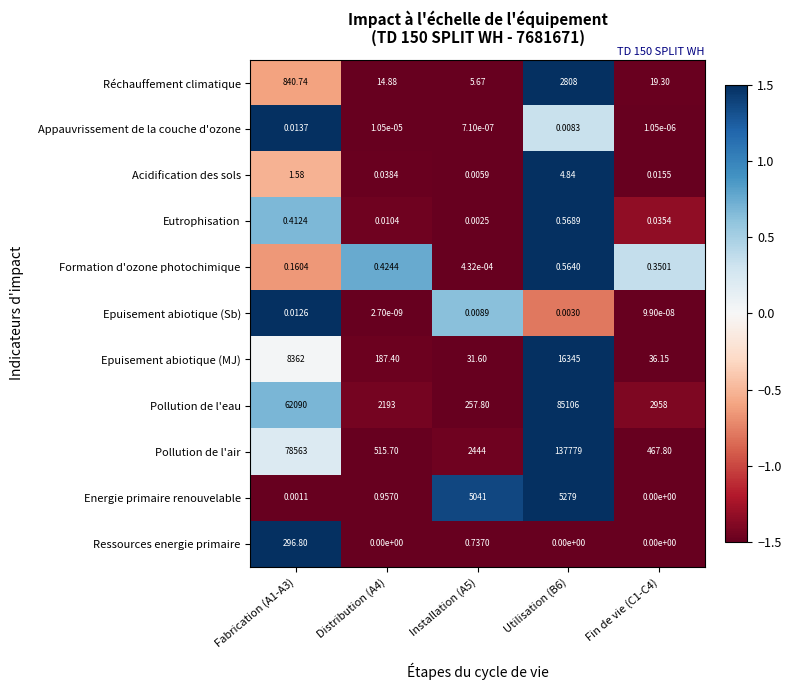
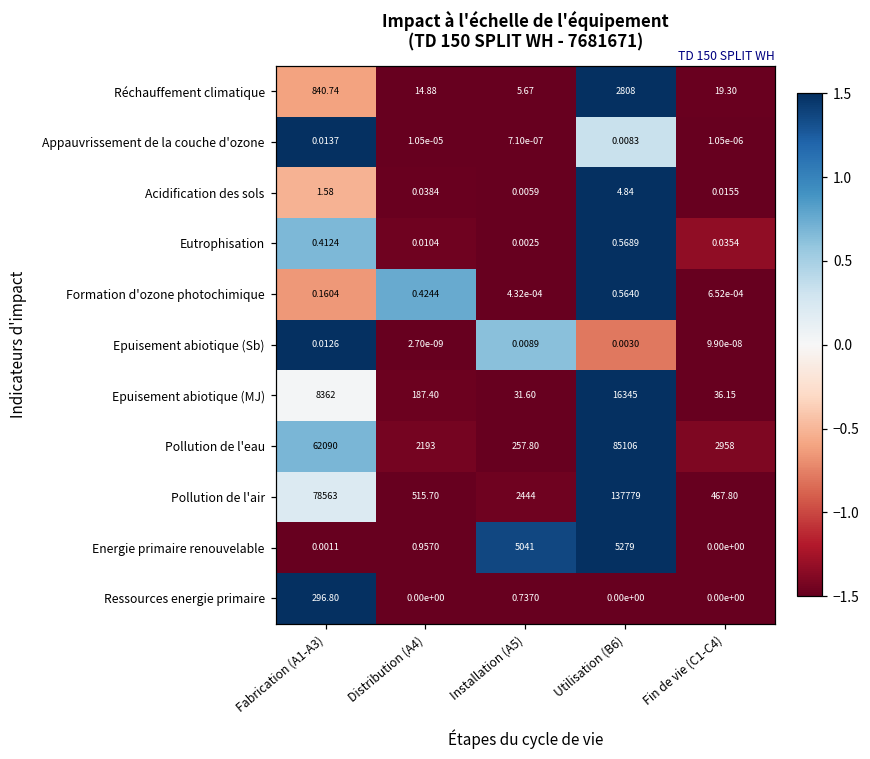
Formation d'ozone photochimique, Fin de vie (C1-C4): 0.3501 -> 6.52e-04
